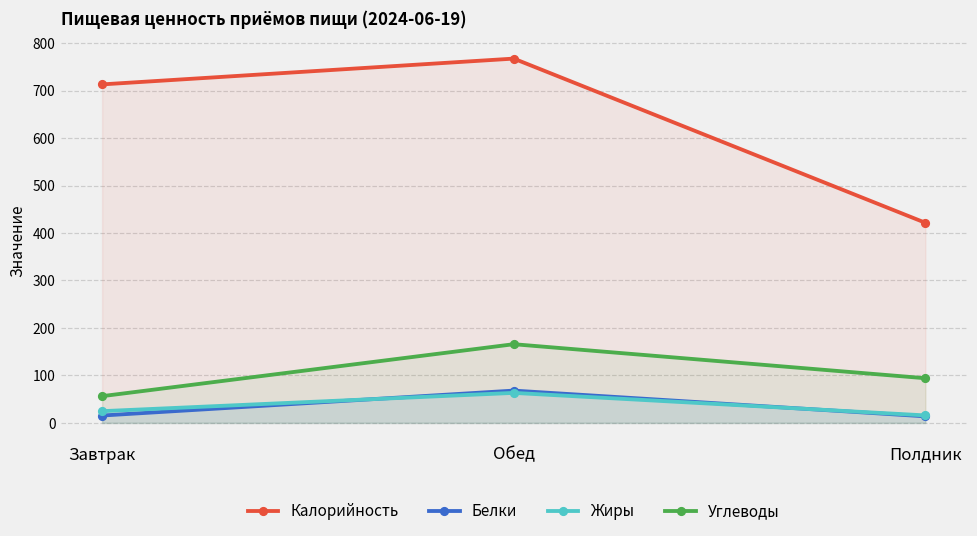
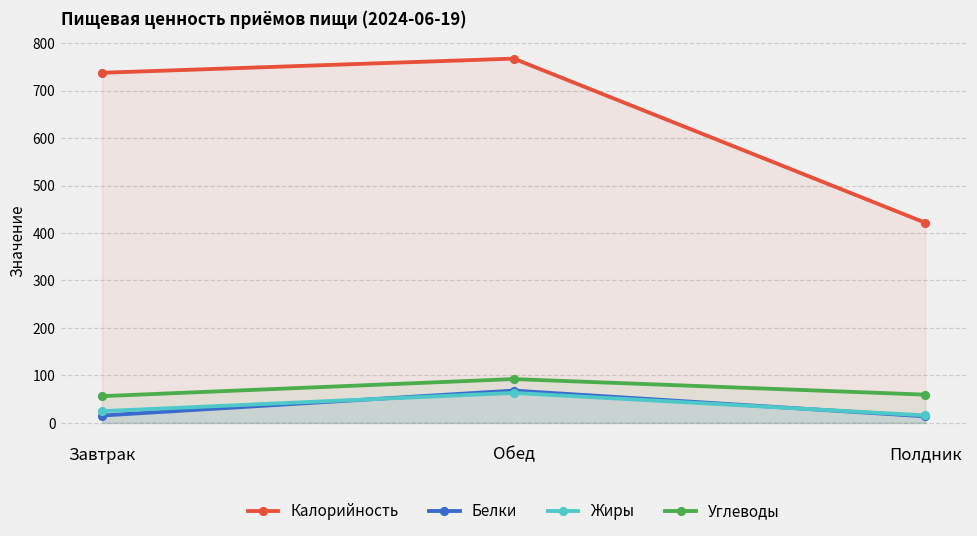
Калорийность, Завтрак: 710 -> 740
Углеводы, Обед: 170 -> 90
Углеводы, Полдник: 90 -> 60
